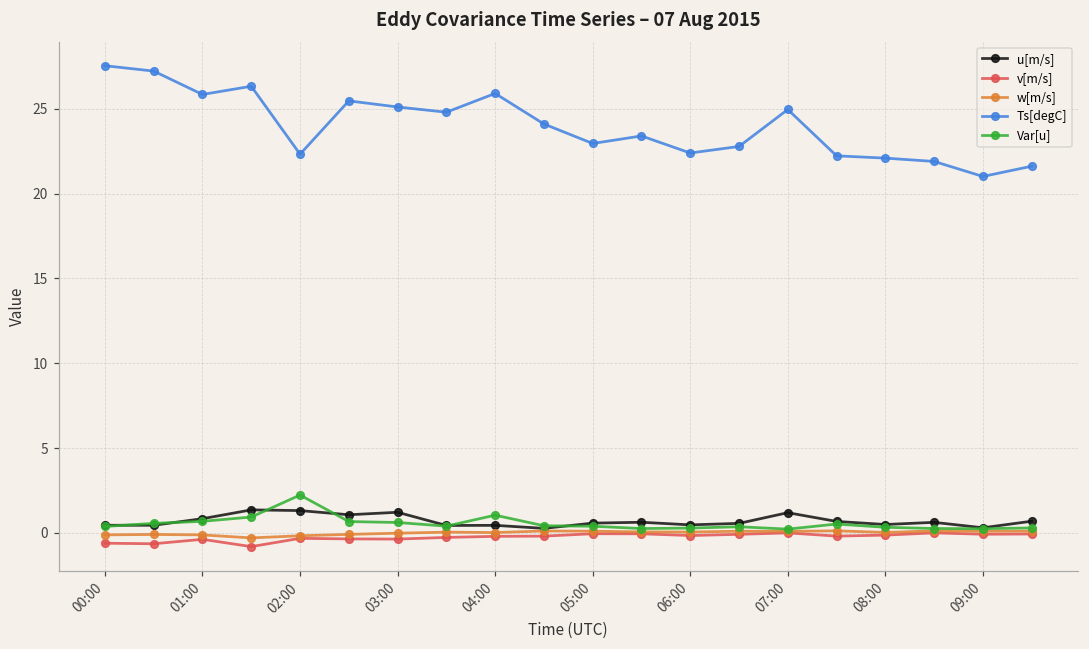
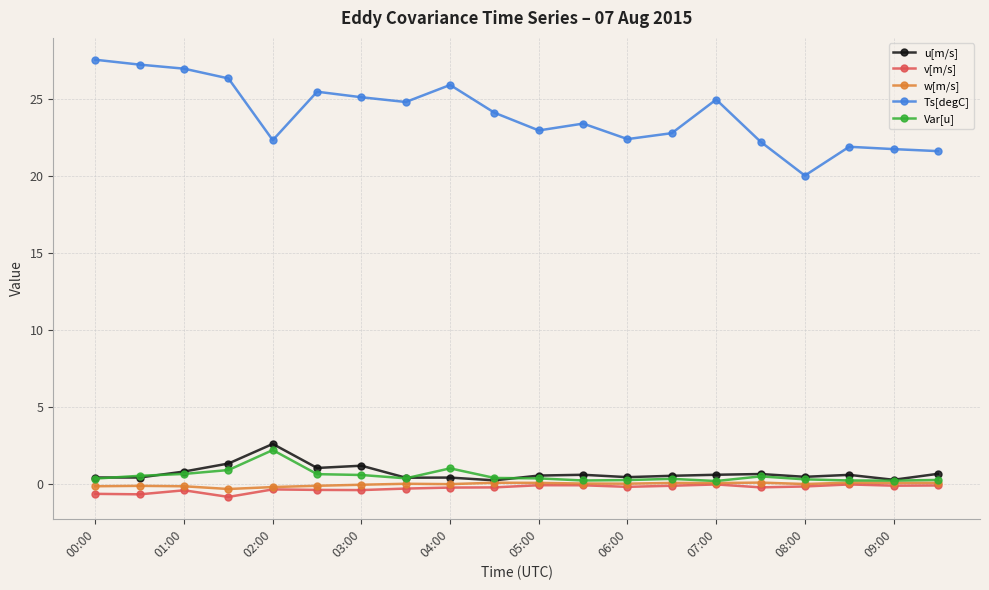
Ts[degC], 01:00: 25.8 -> 27.0
u[m/s], 02:00: 1.3 -> 2.6
u[m/s], 07:00: 1.2 -> 0.6
Ts[degC], 08:00: 22.1 -> 20.0
Ts[degC], 09:00: 21.0 -> 21.7
